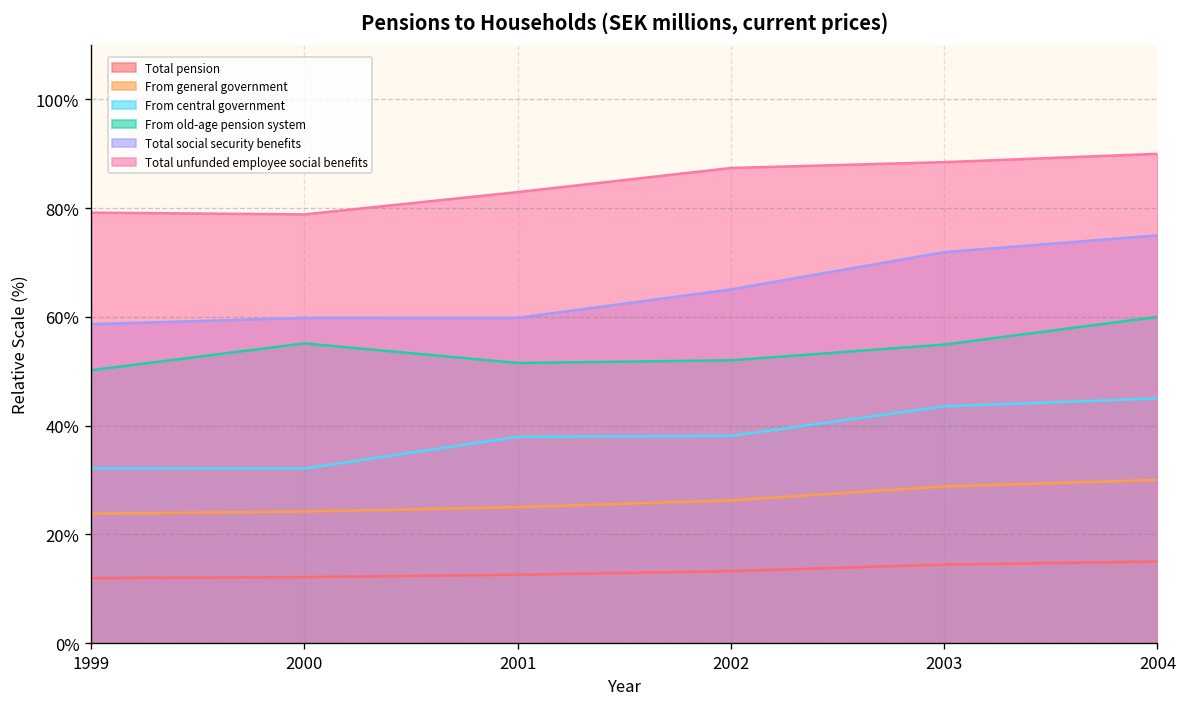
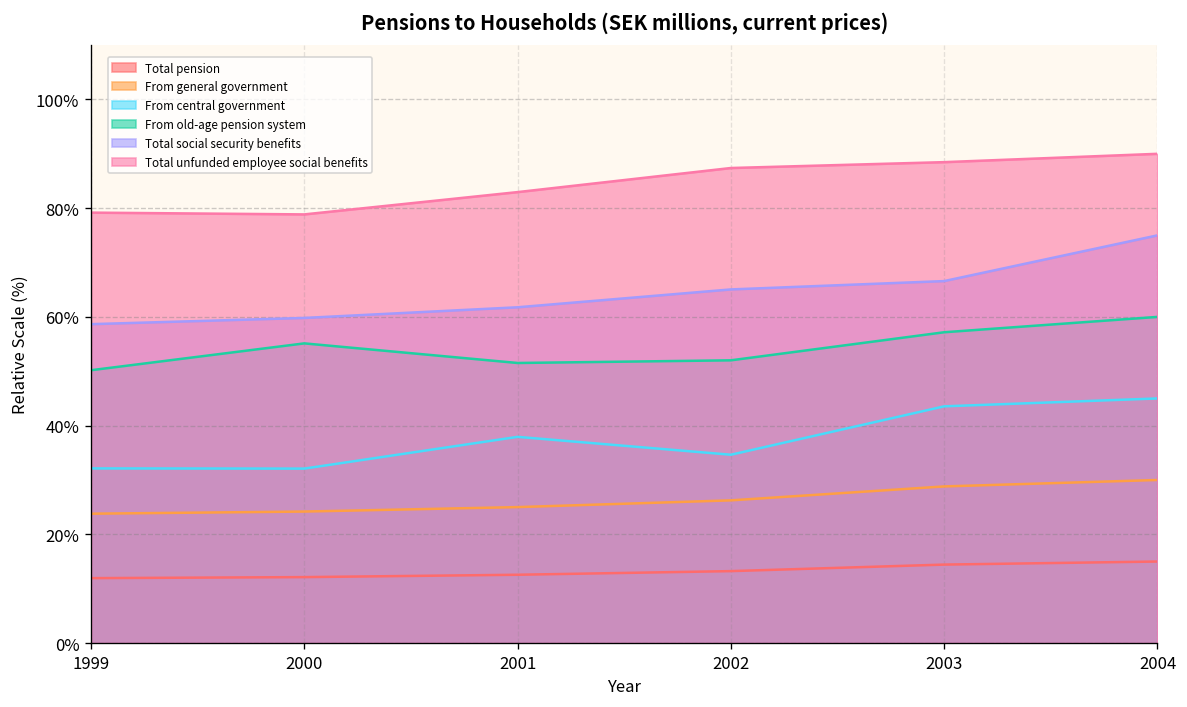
Total social security benefits, 2001: 60% -> 62%
From central government, 2002: 38% -> 35%
From old-age pension system, 2003: 55% -> 57%
Total social security benefits, 2003: 72% -> 67%
